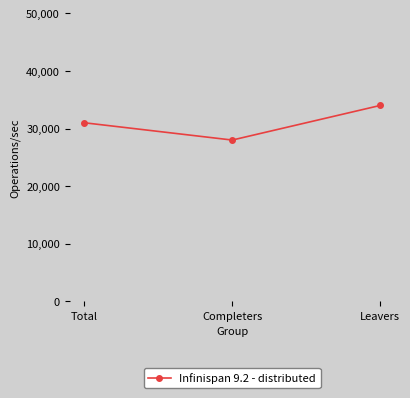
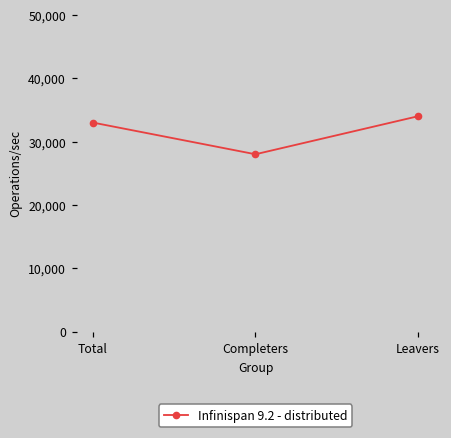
Total: 31,000 -> 33,000
